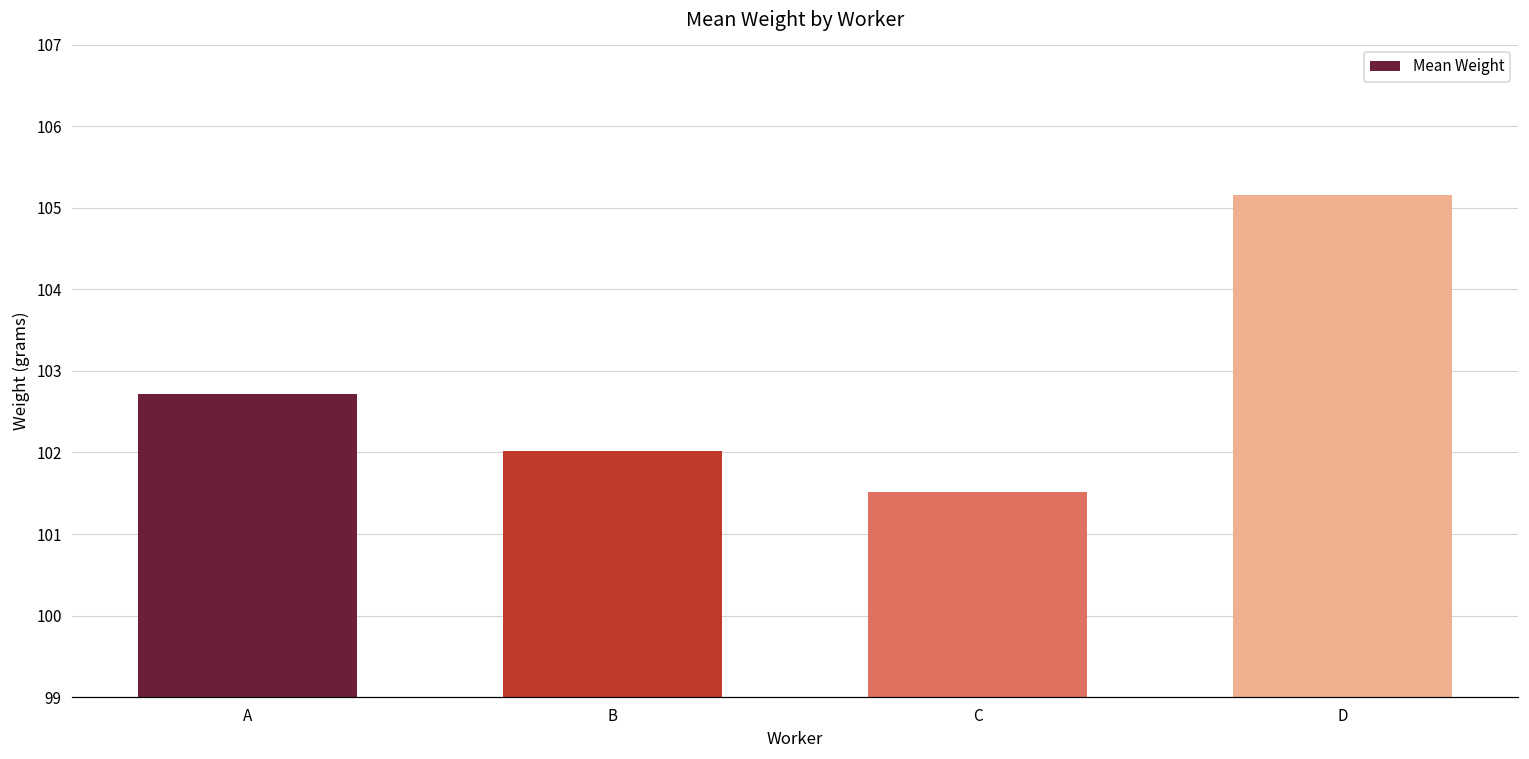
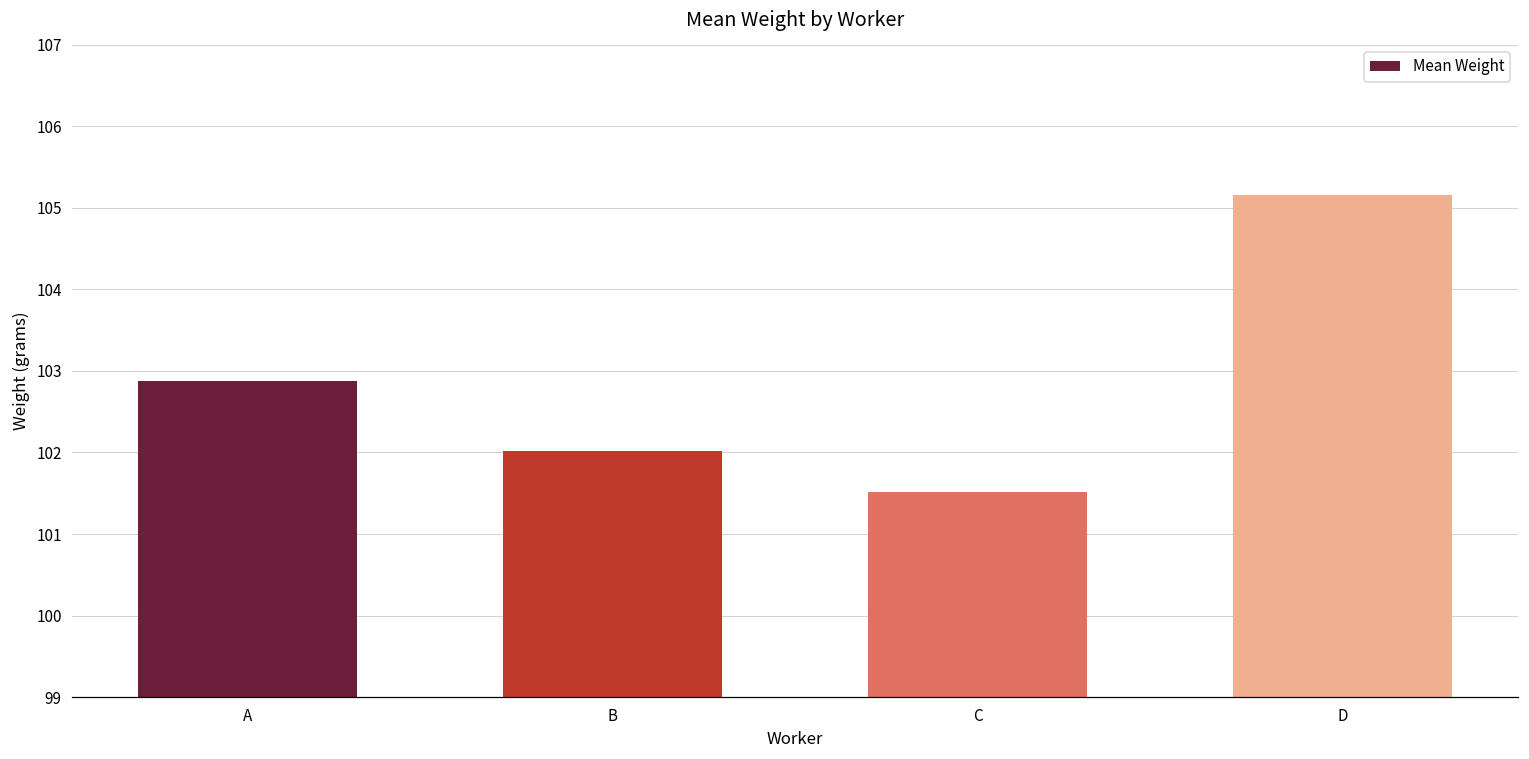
A: 102.7 -> 102.9
